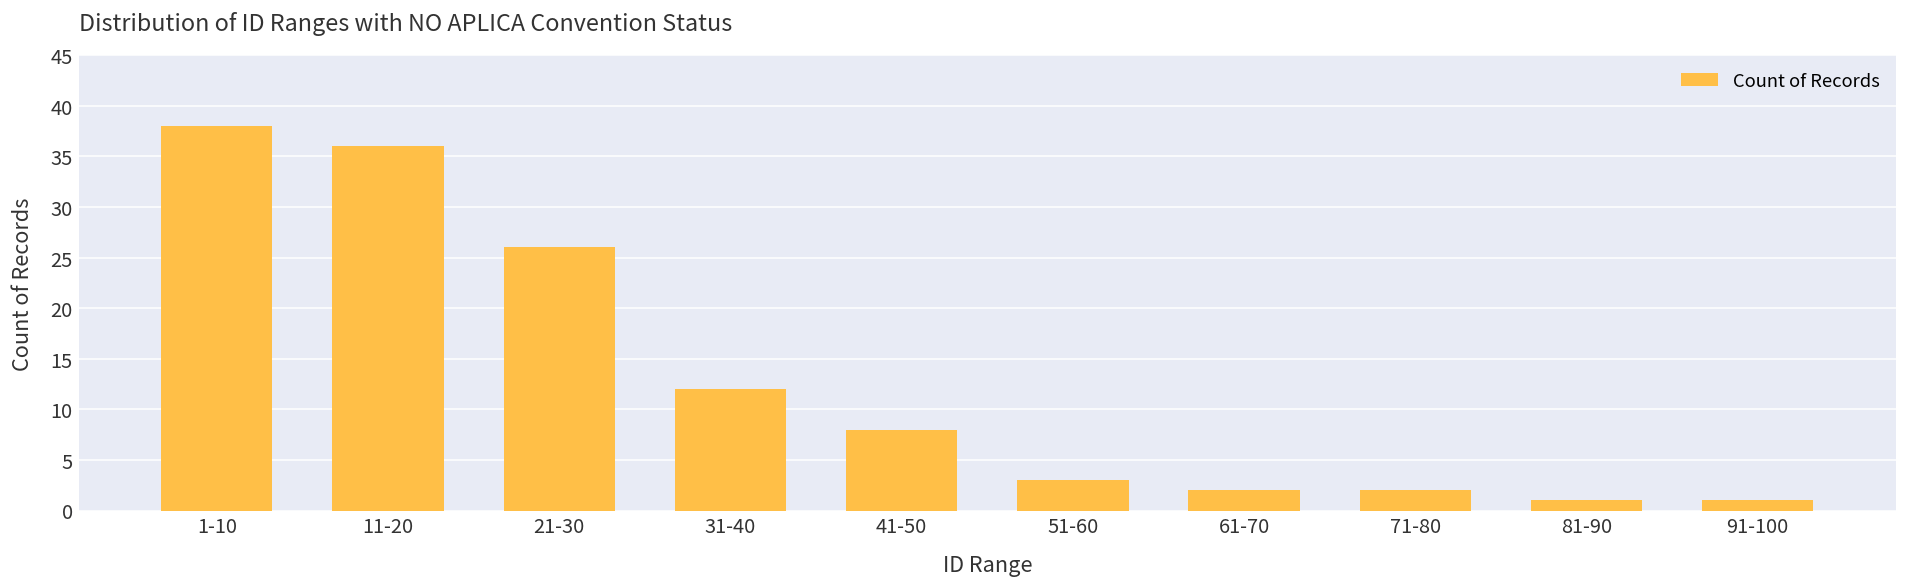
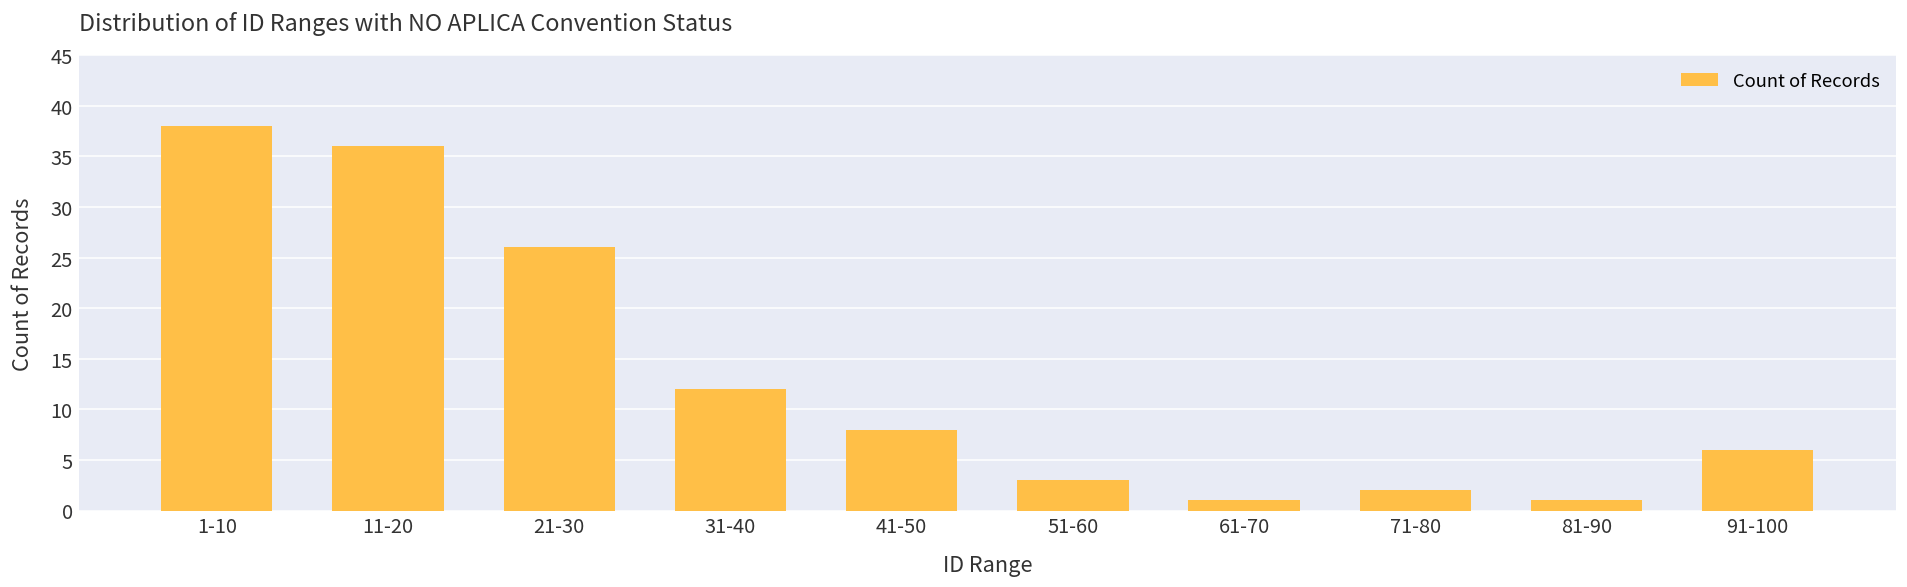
61-70: 2 -> 1
91-100: 1 -> 6
